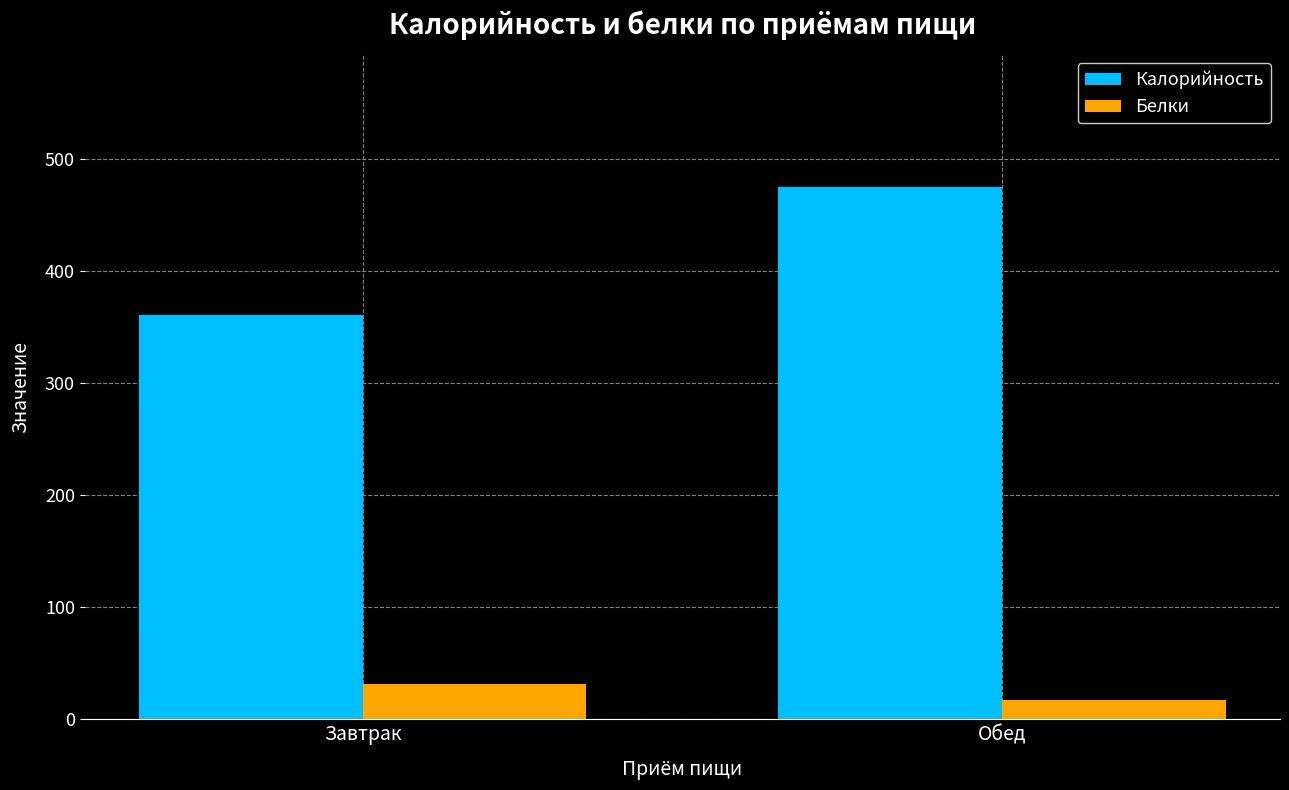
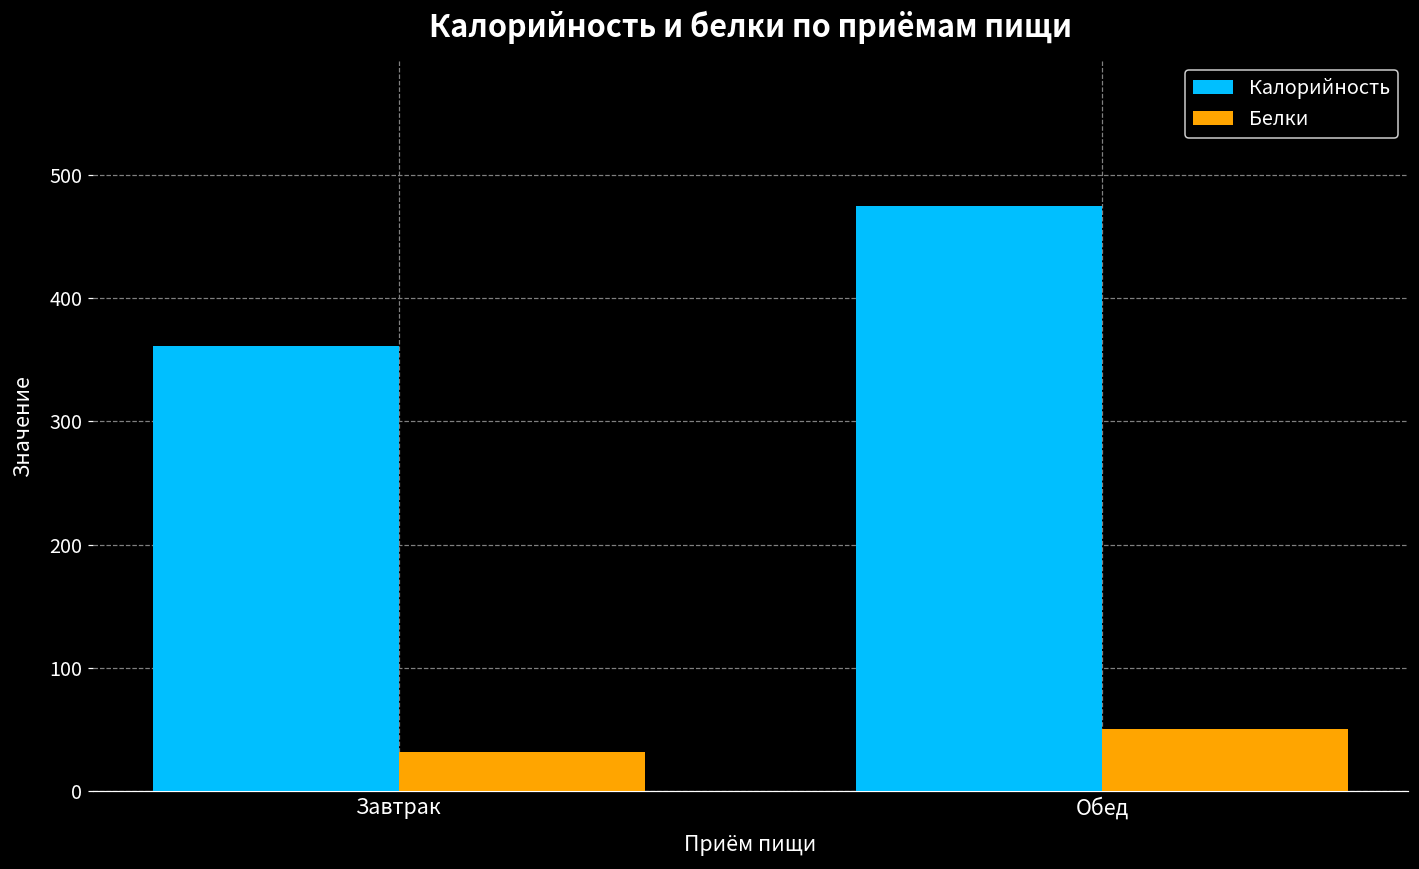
Белки, Обед: 17 -> 50
